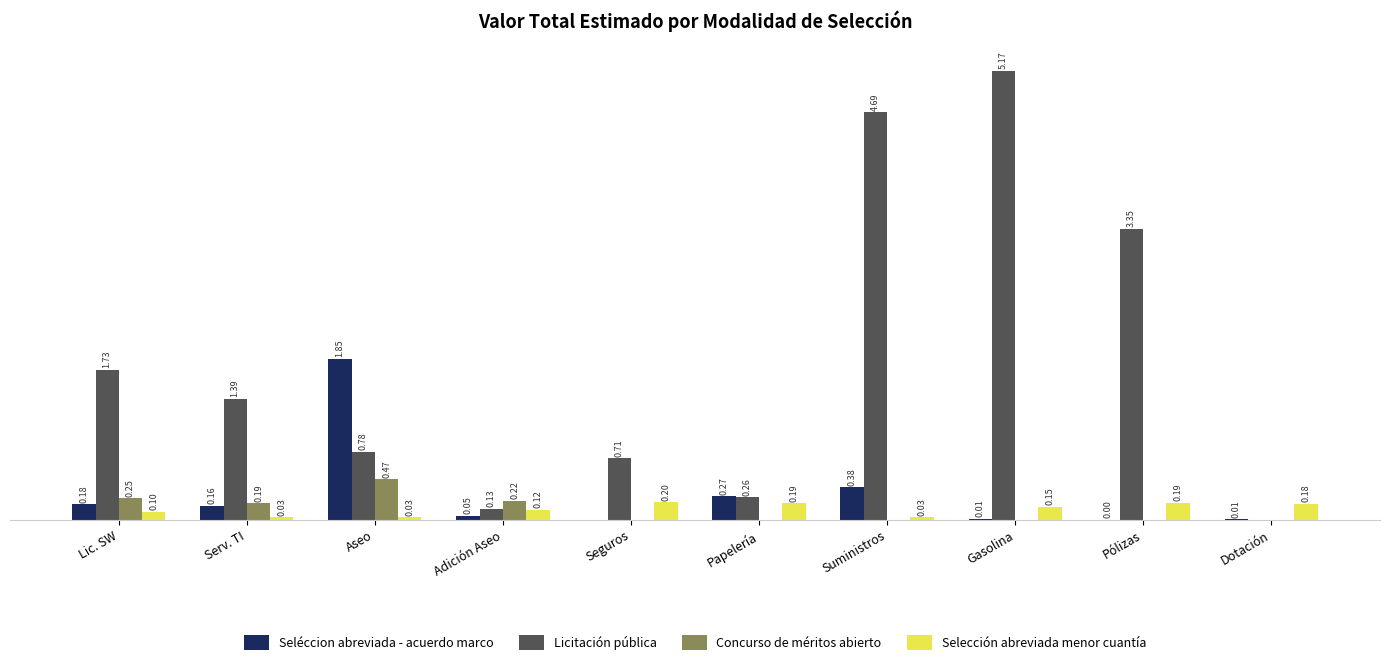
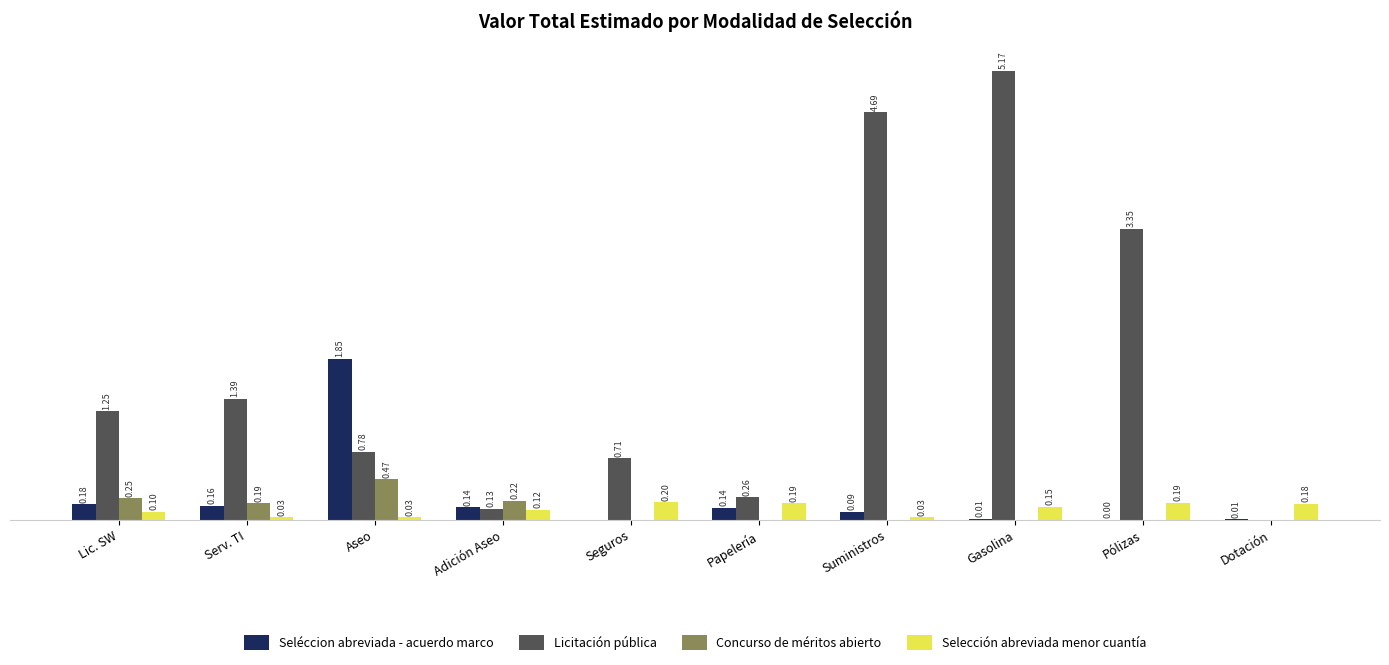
Licitación pública, Lic. SW: 1.73 -> 1.25
Seléccion abreviada - acuerdo marco, Adición Aseo: 0.05 -> 0.14
Seléccion abreviada - acuerdo marco, Papelería: 0.27 -> 0.14
Seléccion abreviada - acuerdo marco, Suministros: 0.38 -> 0.09
